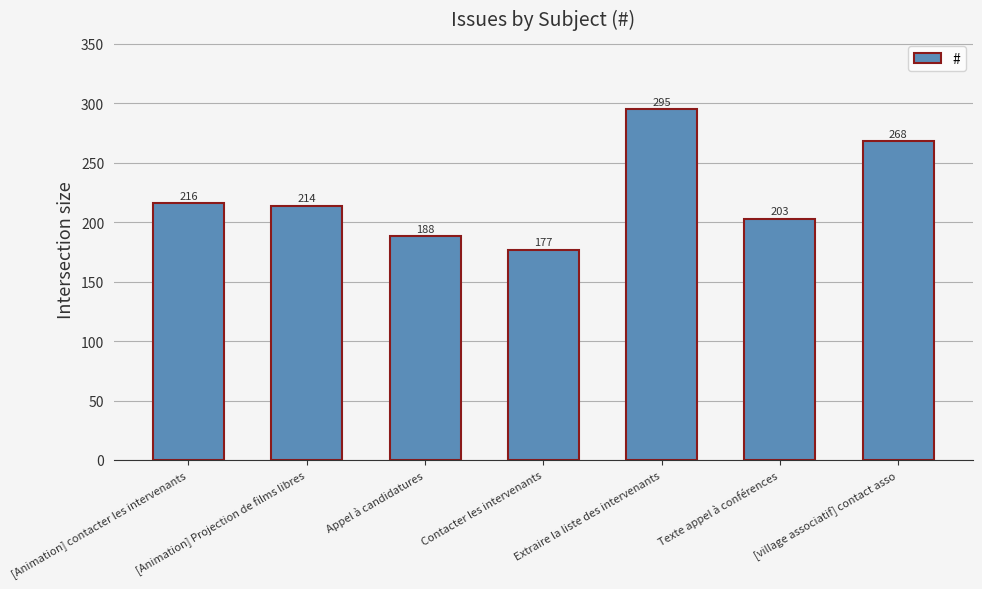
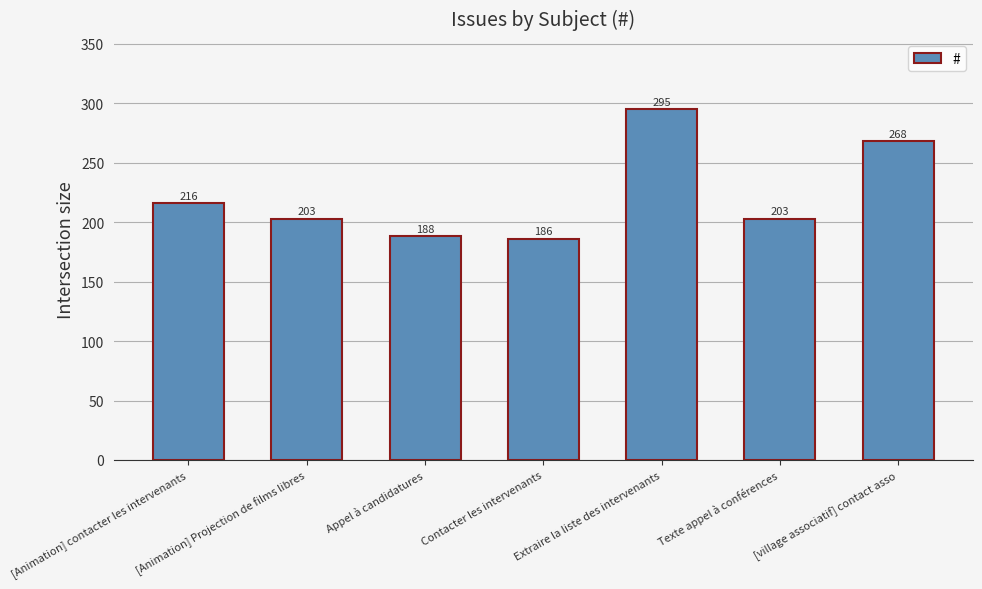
[Animation] Projection de films libres: 214 -> 203
Contacter les intervenants: 177 -> 186
